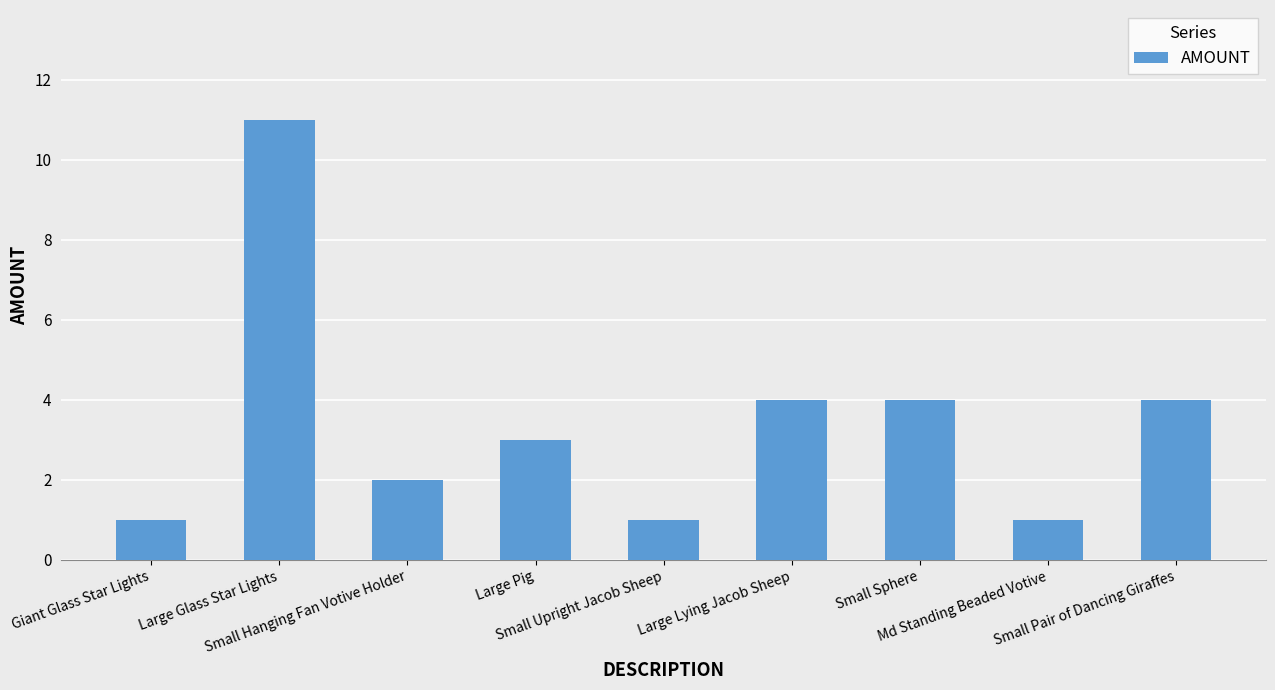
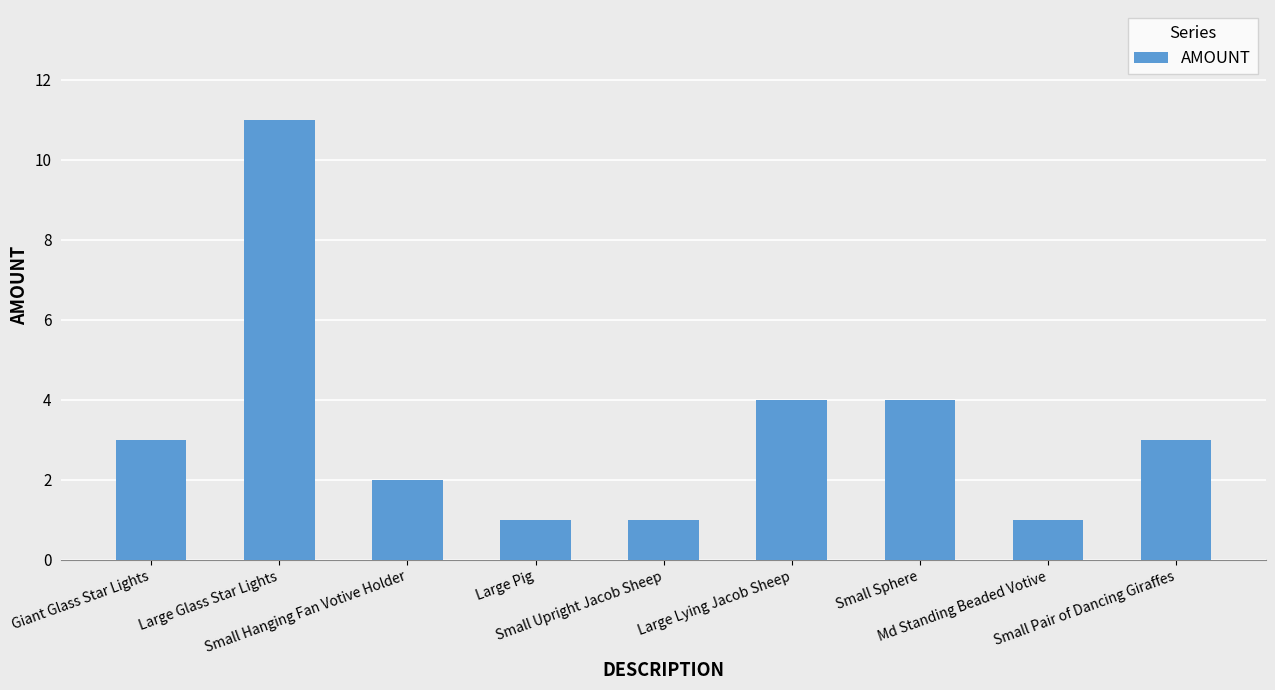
Giant Glass Star Lights: 1 -> 3
Large Pig: 3 -> 1
Small Pair of Dancing Giraffes: 4 -> 3
